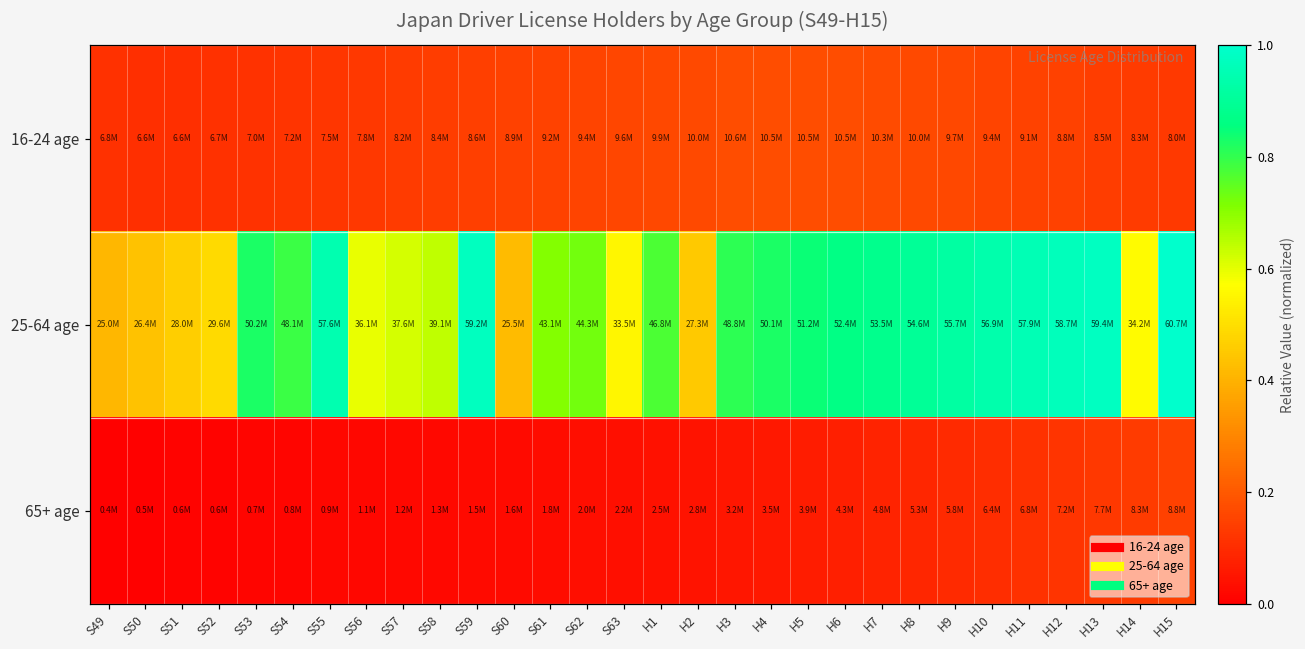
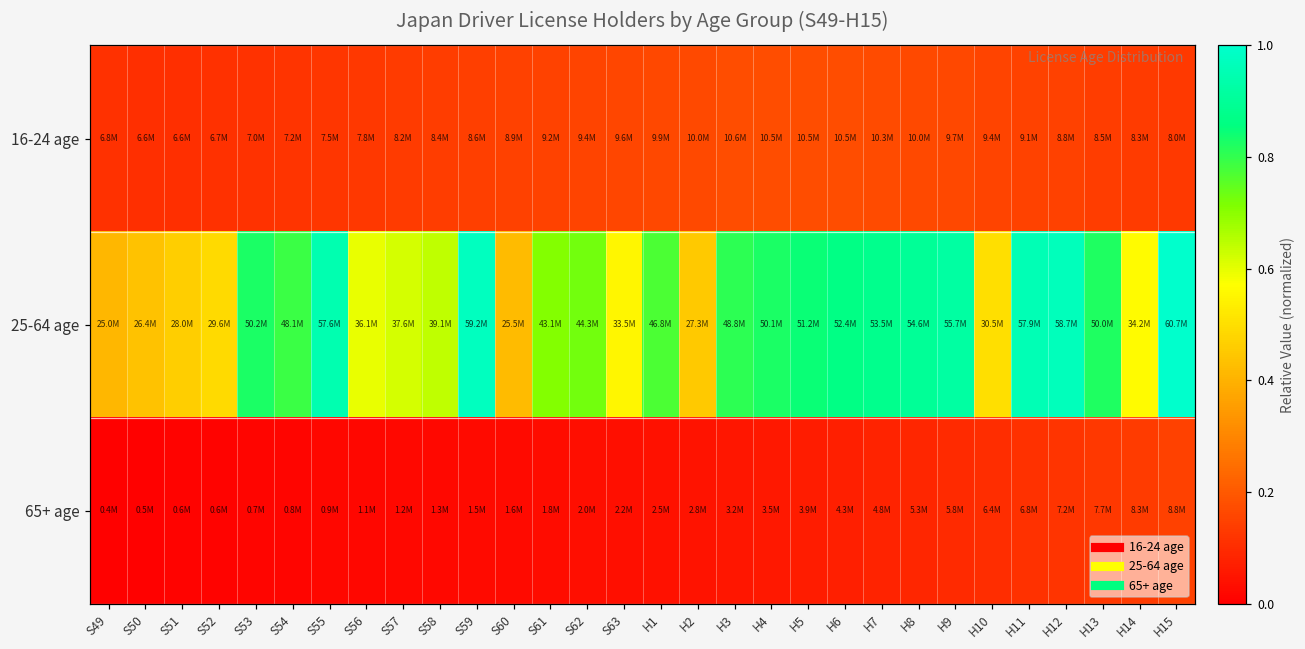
25-64 age, H10: 56.9M -> 30.5M
25-64 age, H13: 59.4M -> 50.0M
